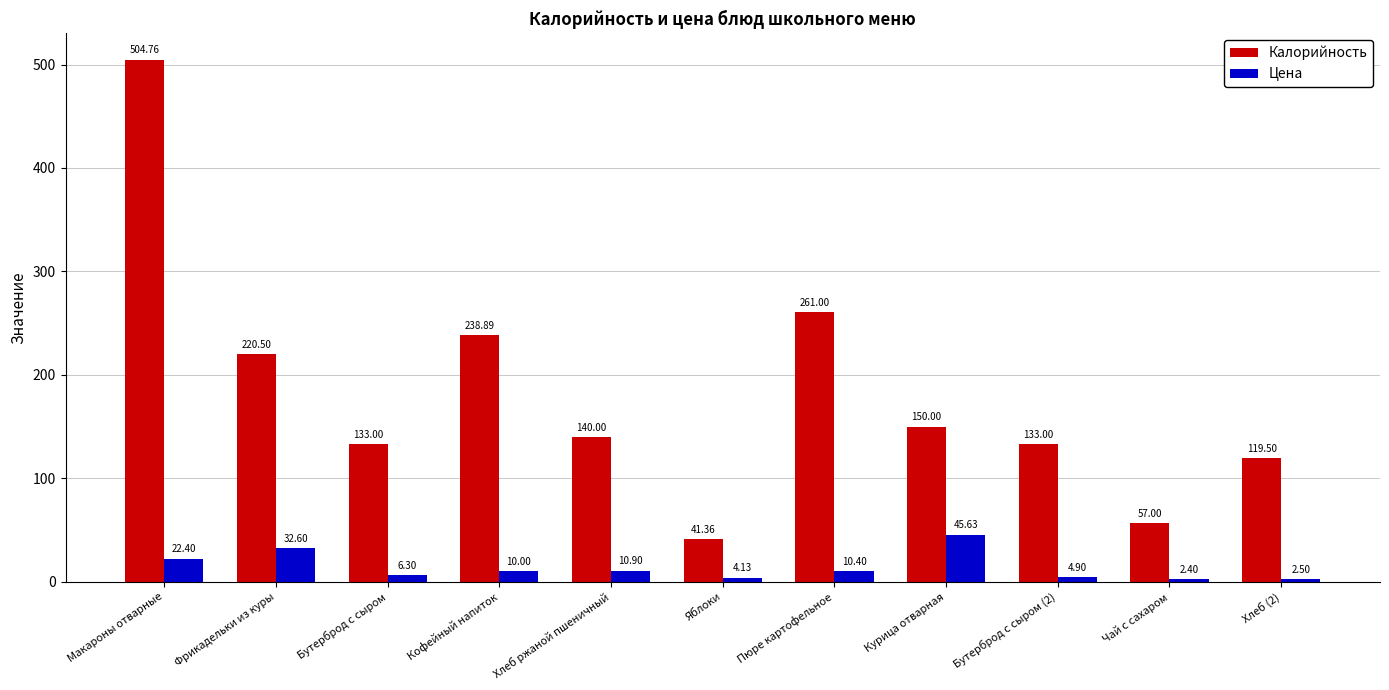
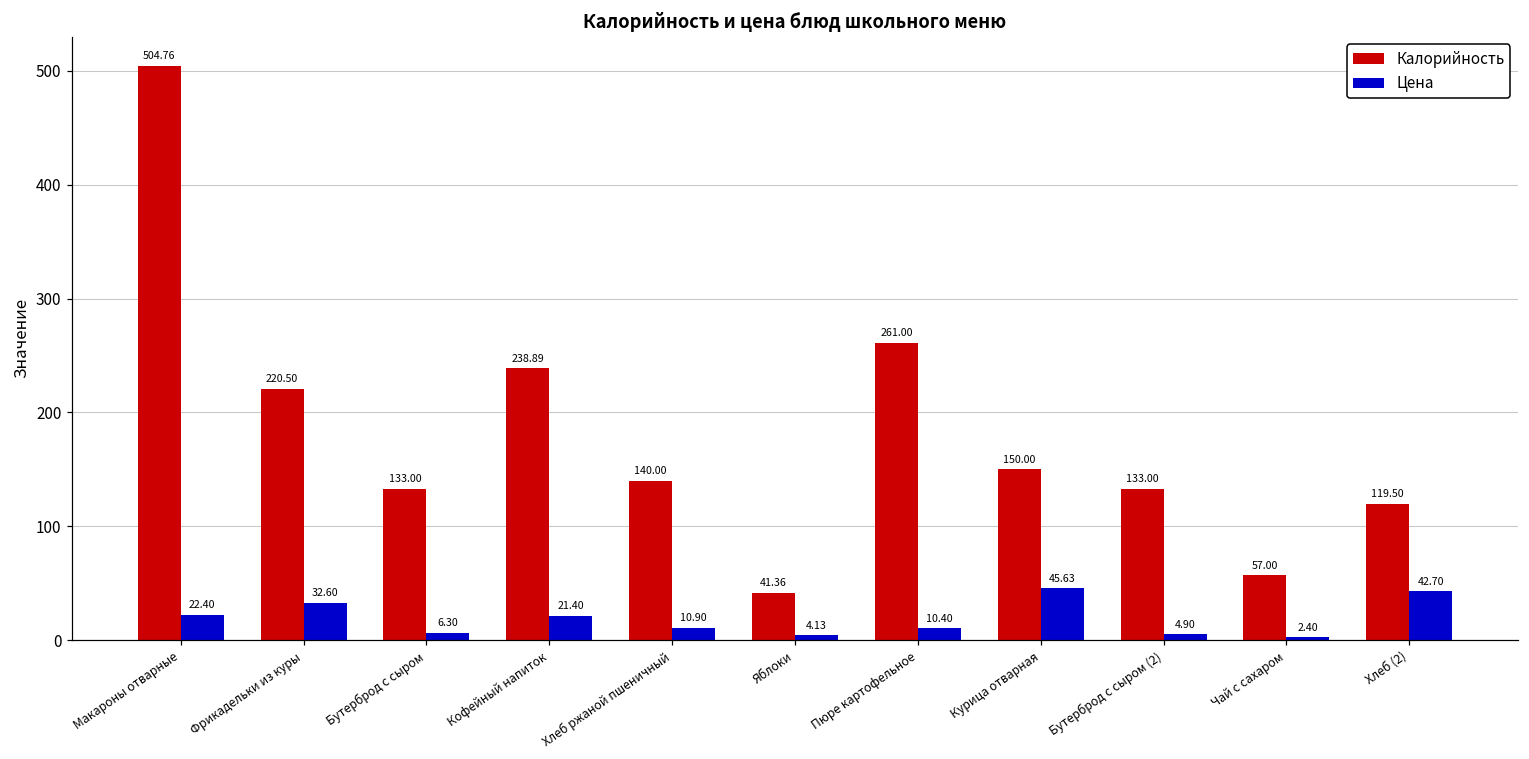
Цена, Кофейный напиток: 10.00 -> 21.40
Цена, Хлеб (2): 2.50 -> 42.70
